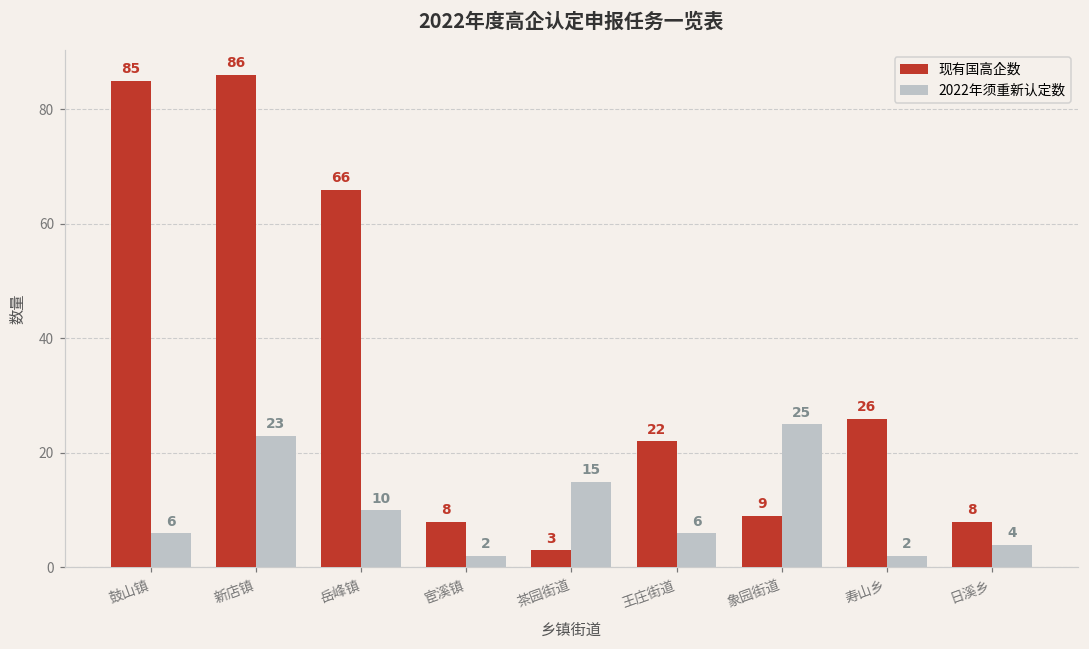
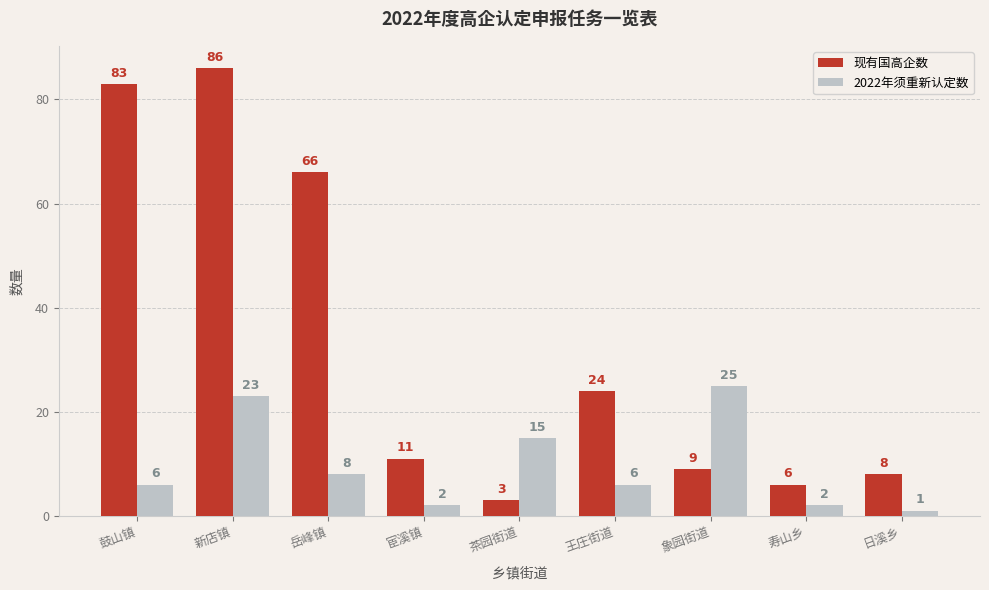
现有国高企数, 鼓山镇: 85 -> 83
2022年须重新认定数, 岳峰镇: 10 -> 8
现有国高企数, 宦溪镇: 8 -> 11
现有国高企数, 王庄街道: 22 -> 24
现有国高企数, 寿山乡: 26 -> 6
2022年须重新认定数, 日溪乡: 4 -> 1
